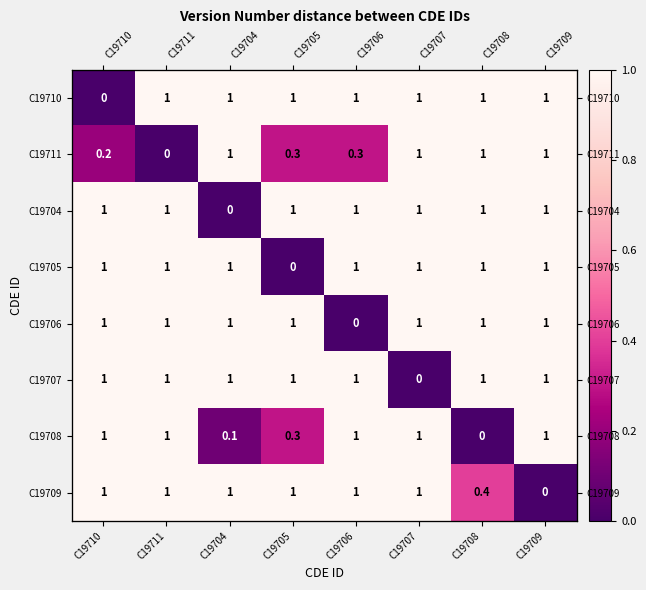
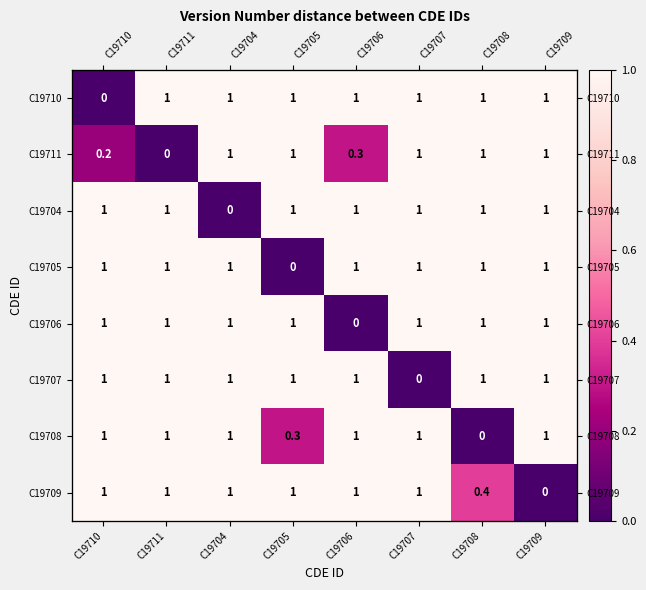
C19711, C19705: 0.3 -> 1
C19708, C19704: 0.1 -> 1
